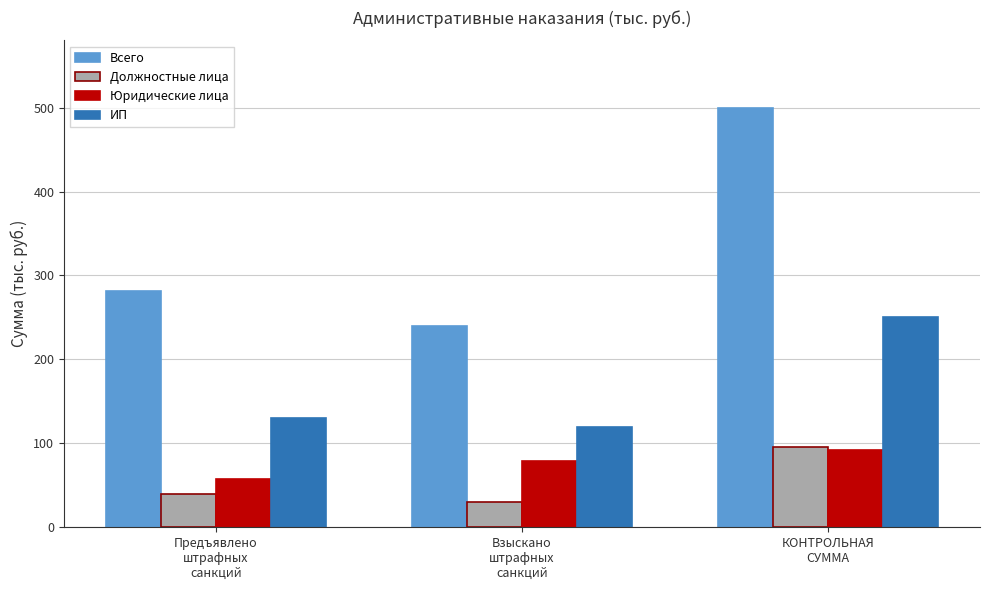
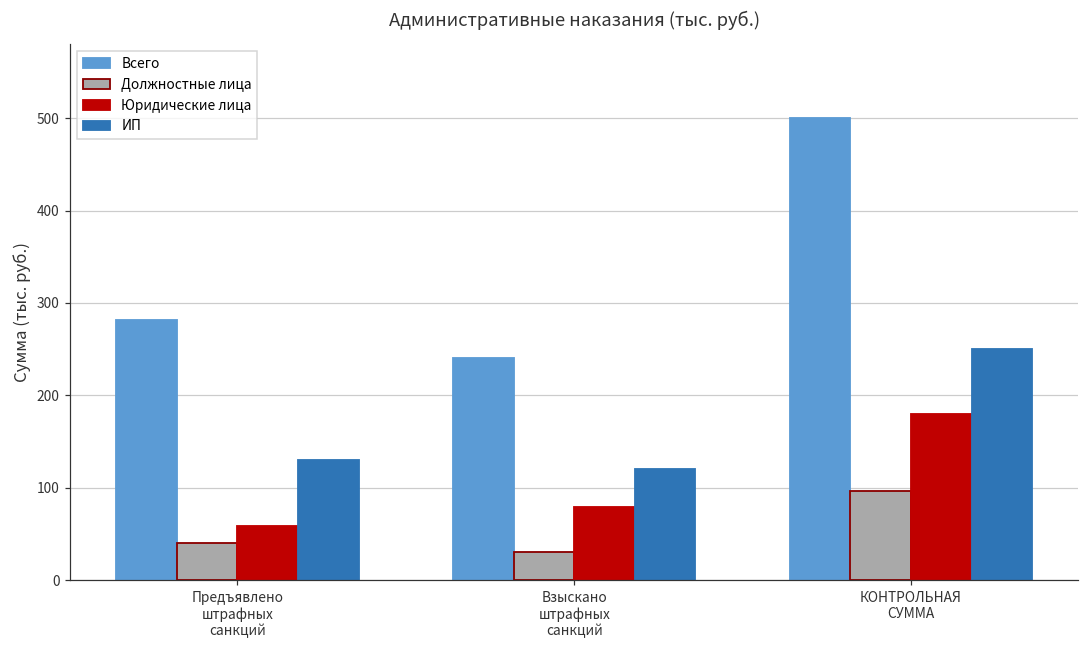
Юридические лица, КОНТРОЛЬНАЯ СУММА: 90 -> 180
